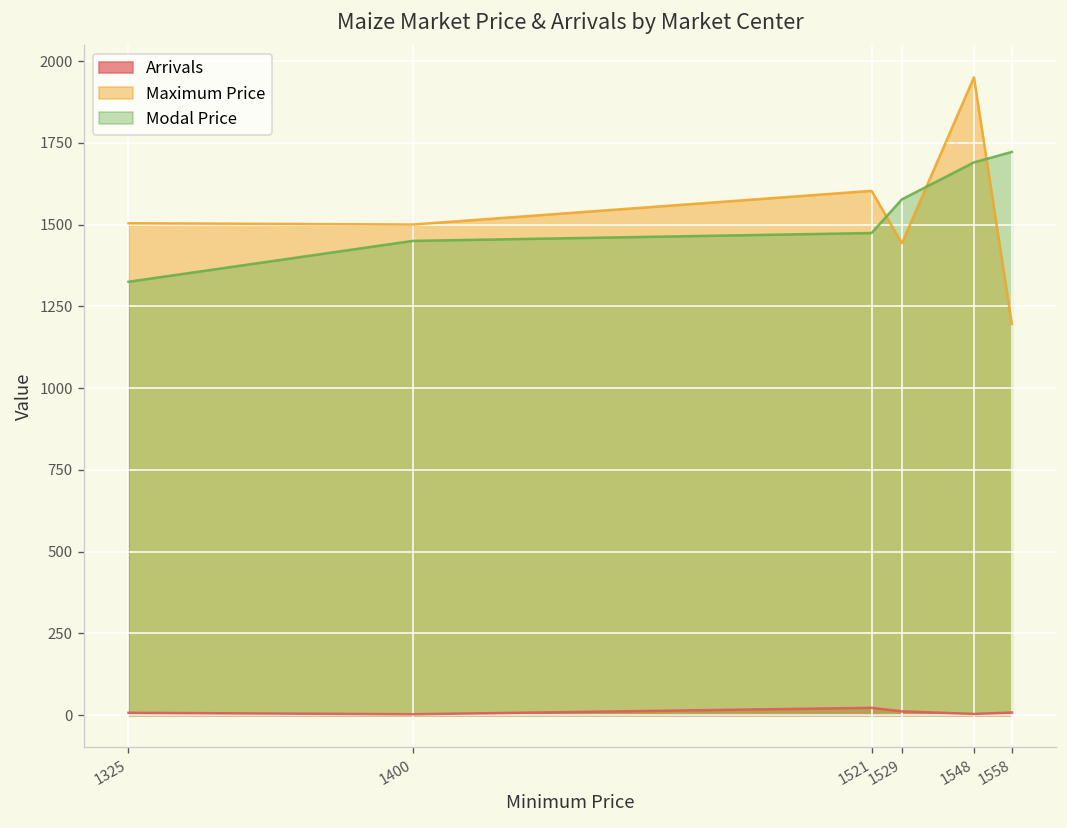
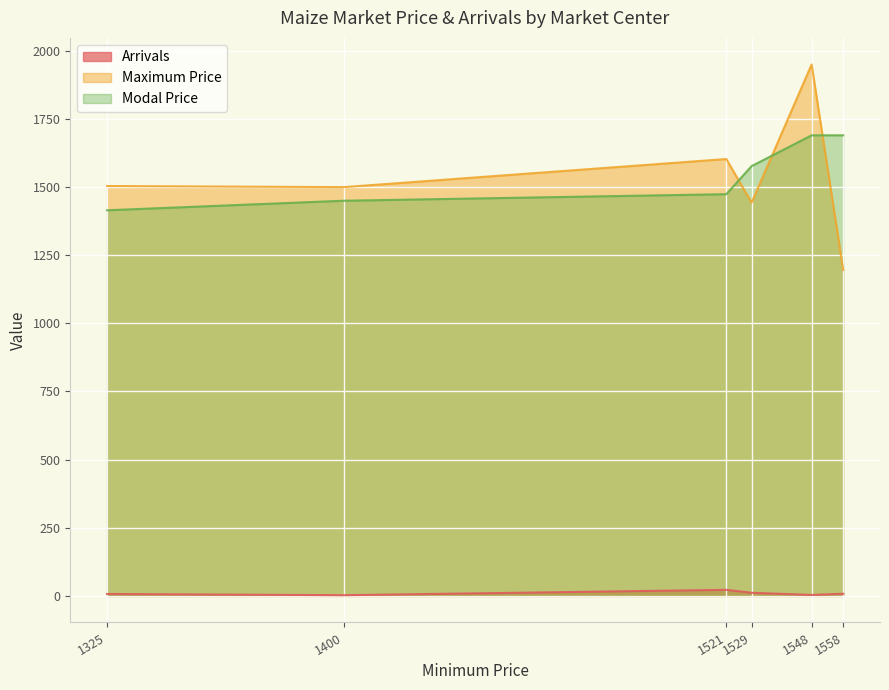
Modal Price, 1325: 1330 -> 1420
Modal Price, 1558: 1720 -> 1690
